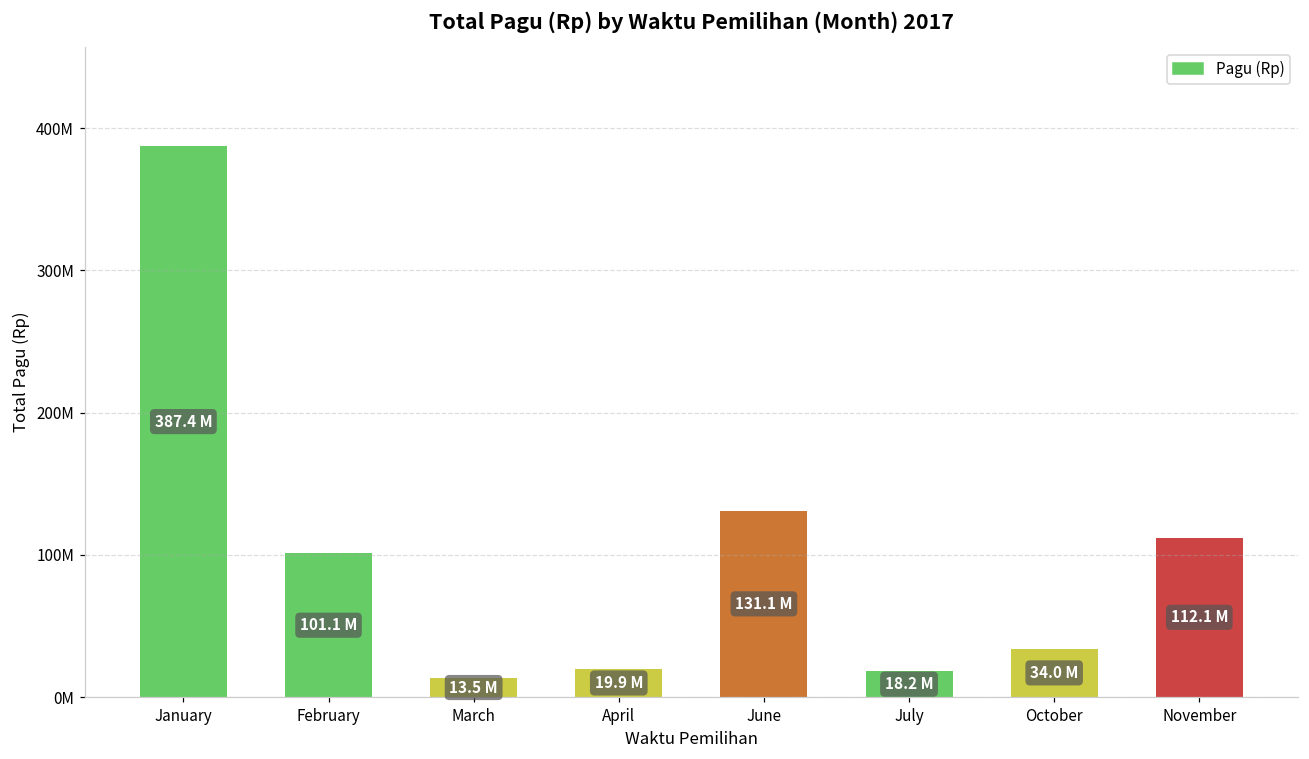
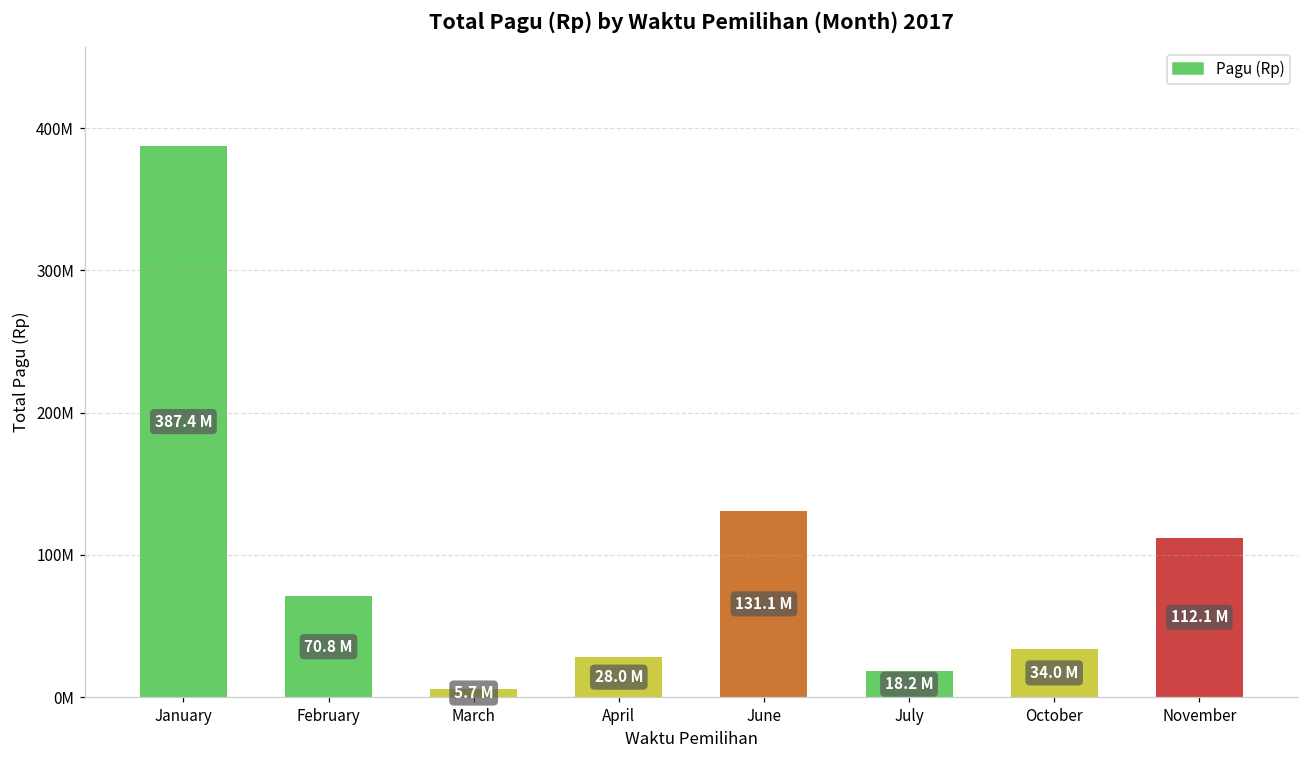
February: 101.1 -> 70.8
March: 13.5 -> 5.7
April: 19.9 -> 28.0
